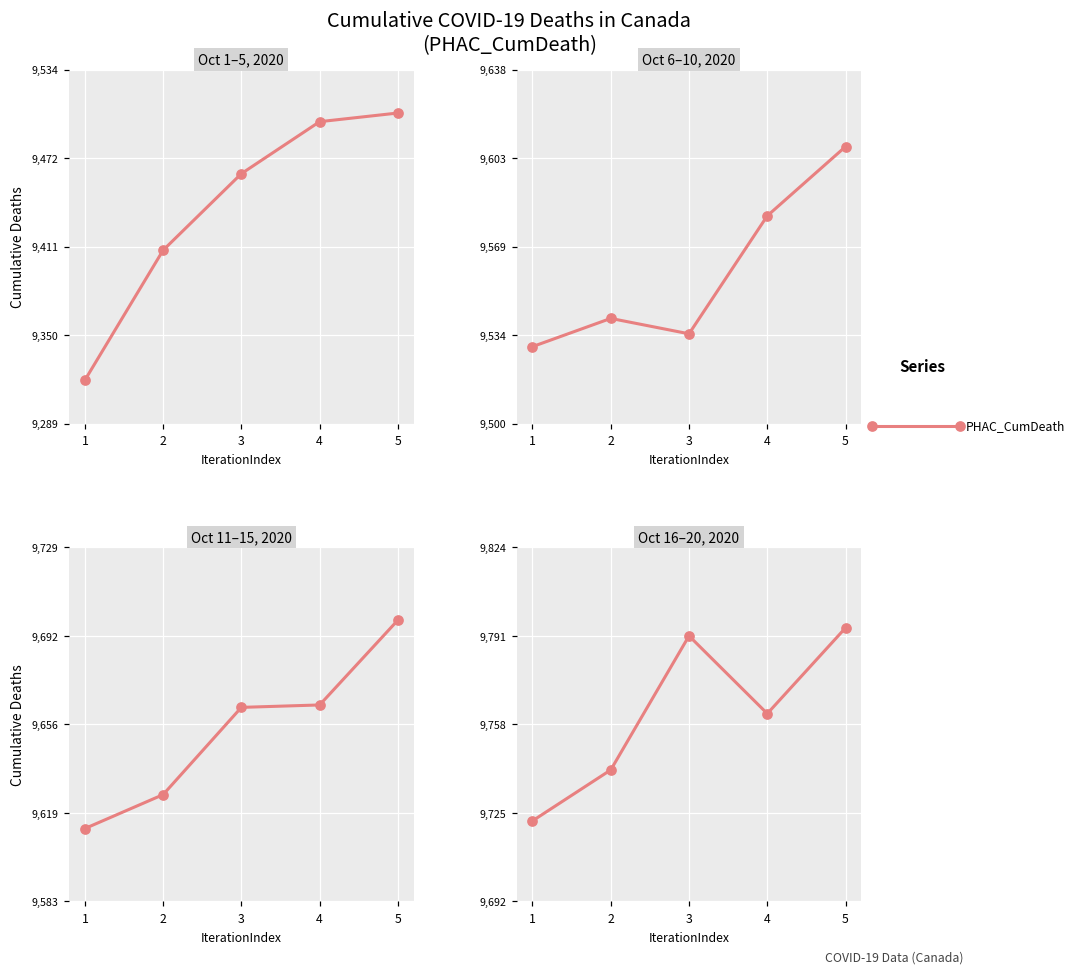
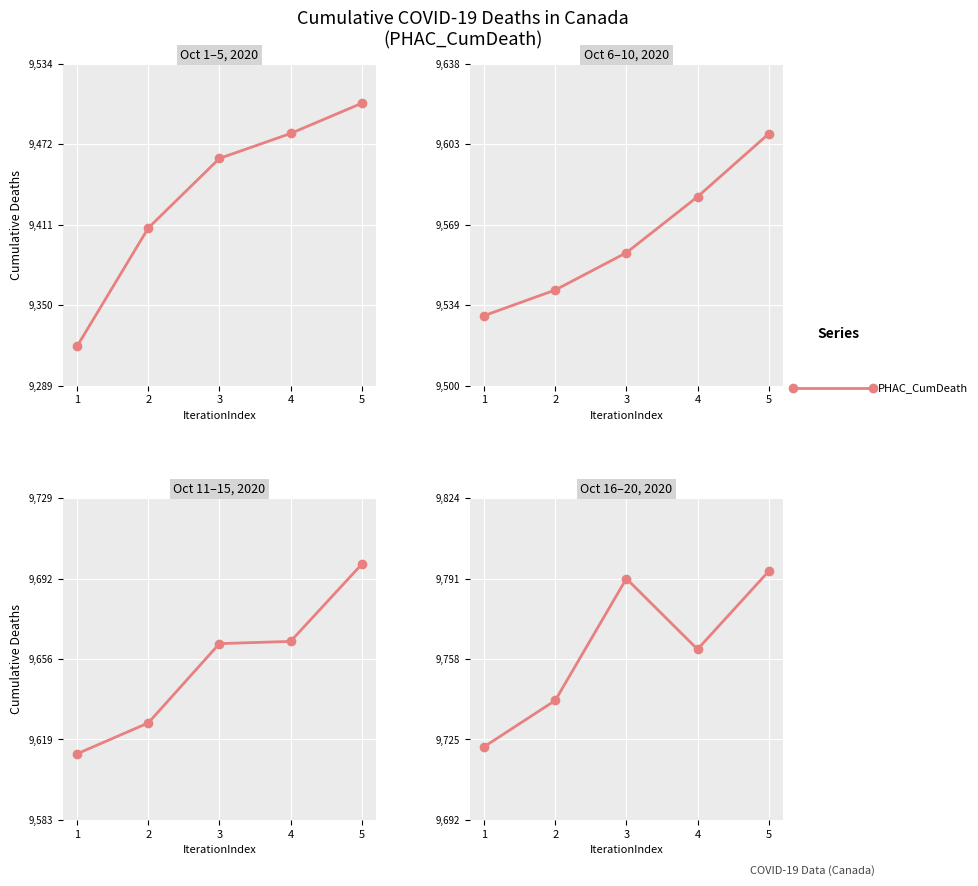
Oct 1–5, 2020, 4: 9,498 -> 9,481
Oct 6–10, 2020, 3: 9,535 -> 9,557
